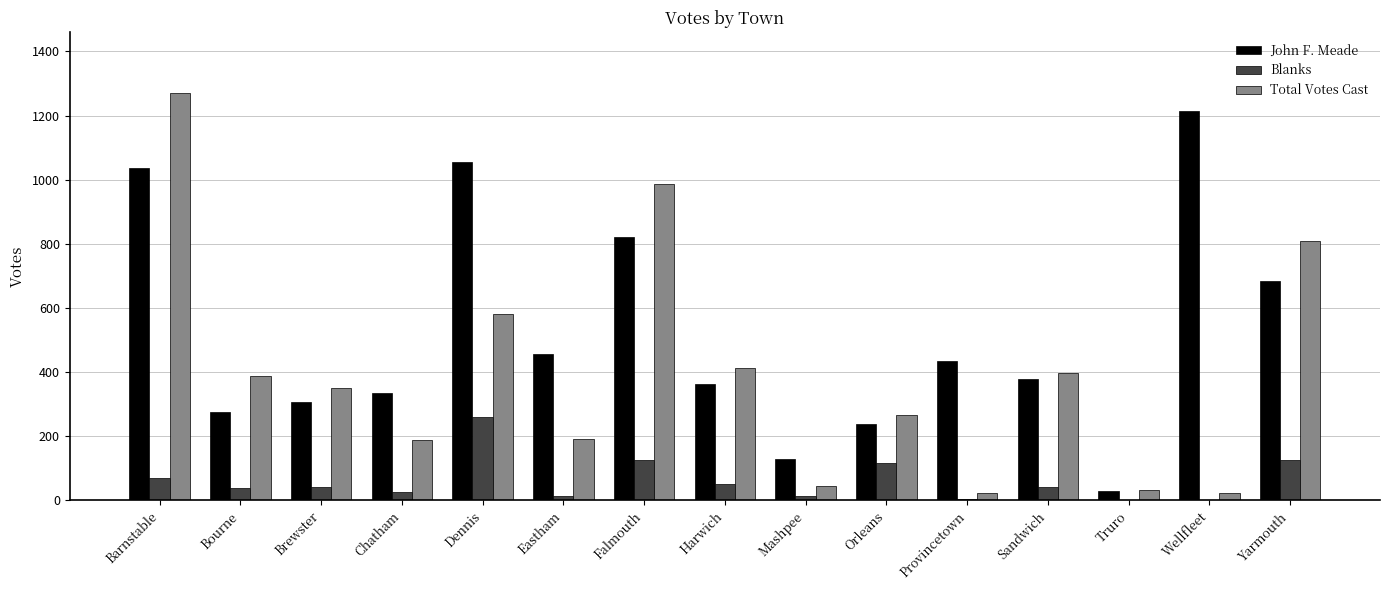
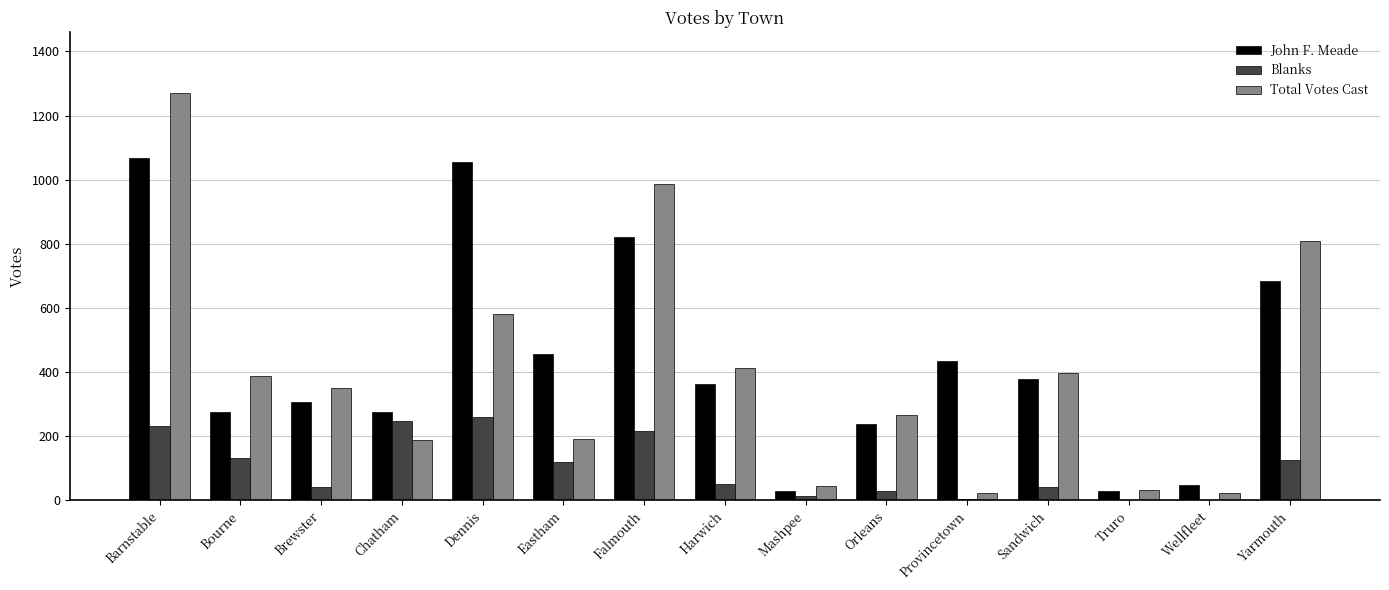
John F. Meade, Barnstable: 1040 -> 1070
Blanks, Barnstable: 70 -> 230
Blanks, Bourne: 40 -> 130
John F. Meade, Chatham: 340 -> 270
Blanks, Chatham: 30 -> 250
Blanks, Eastham: 10 -> 120
Blanks, Falmouth: 130 -> 220
John F. Meade, Mashpee: 130 -> 30
Blanks, Orleans: 120 -> 30
John F. Meade, Wellfleet: 1210 -> 50
